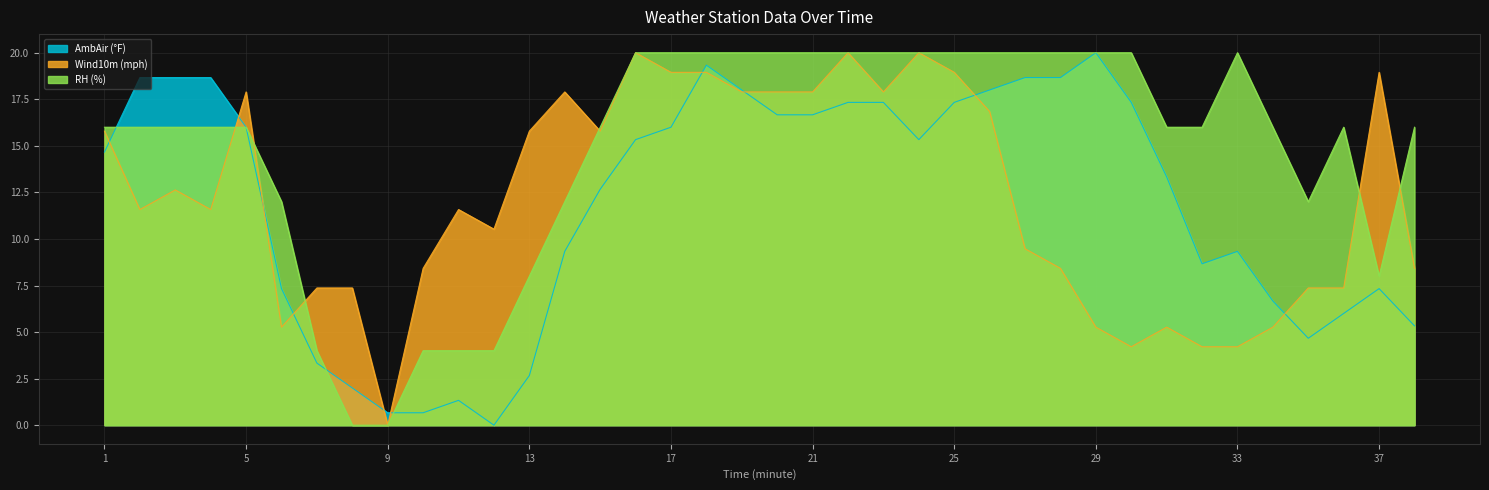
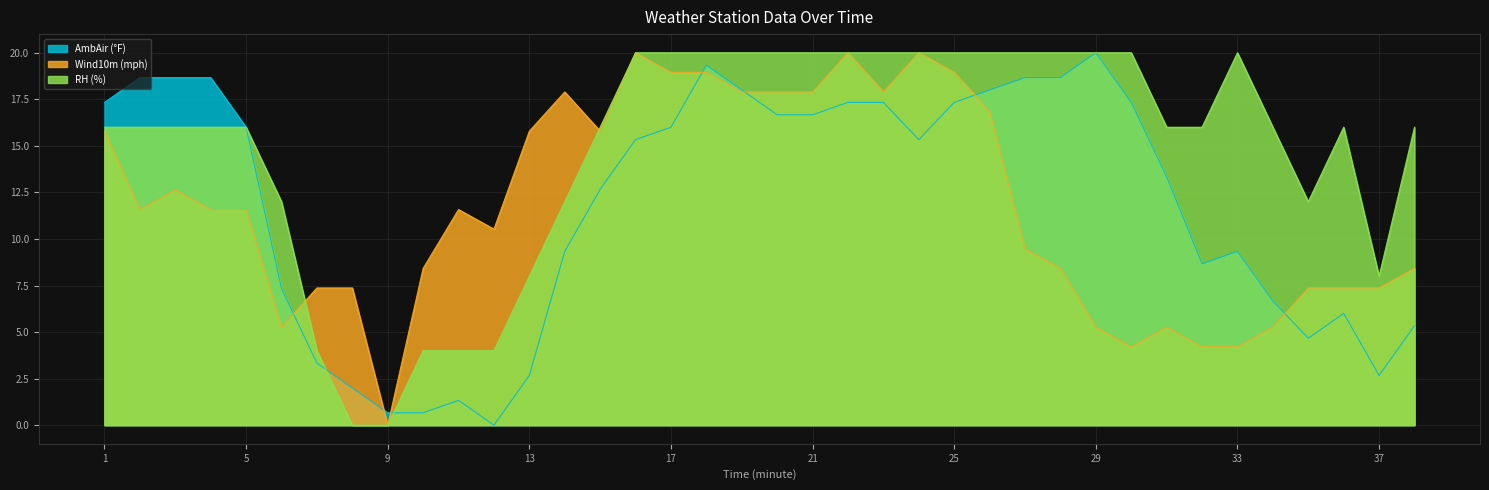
AmbAir (°F), 1: 14.7 -> 17.3
Wind10m (mph), 5: 17.9 -> 11.6
AmbAir (°F), 37: 7.3 -> 2.7
Wind10m (mph), 37: 18.9 -> 7.4
